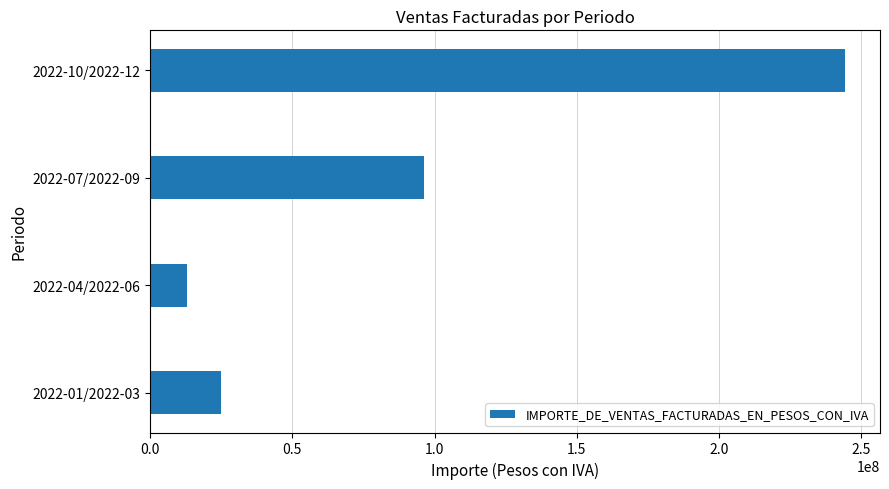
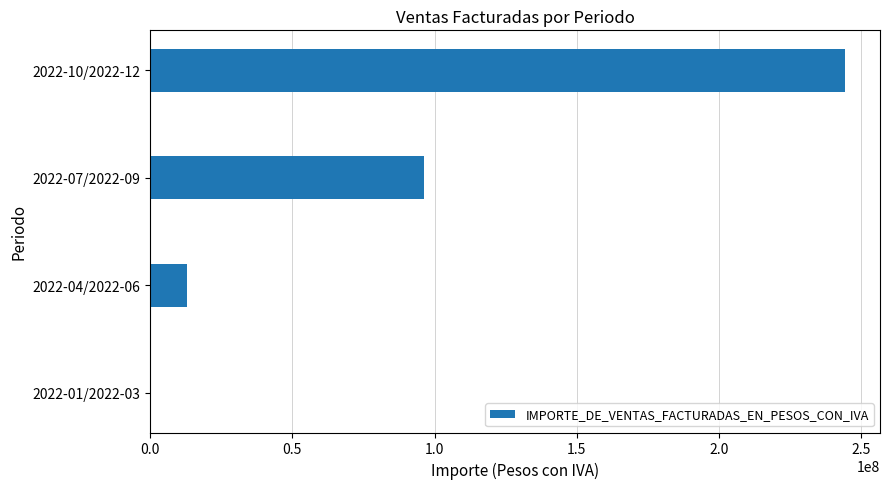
2022-01/2022-03: 25000000 -> 0
